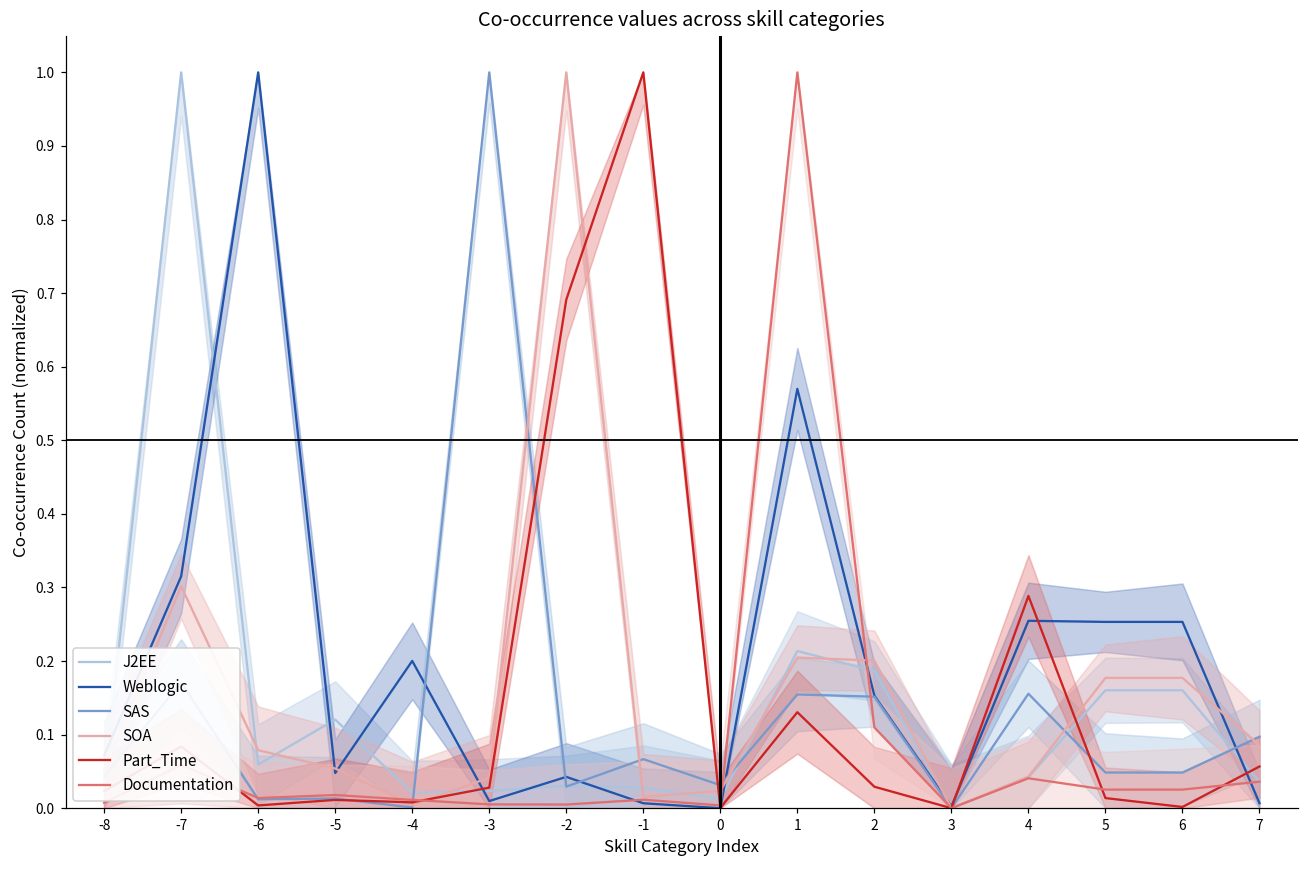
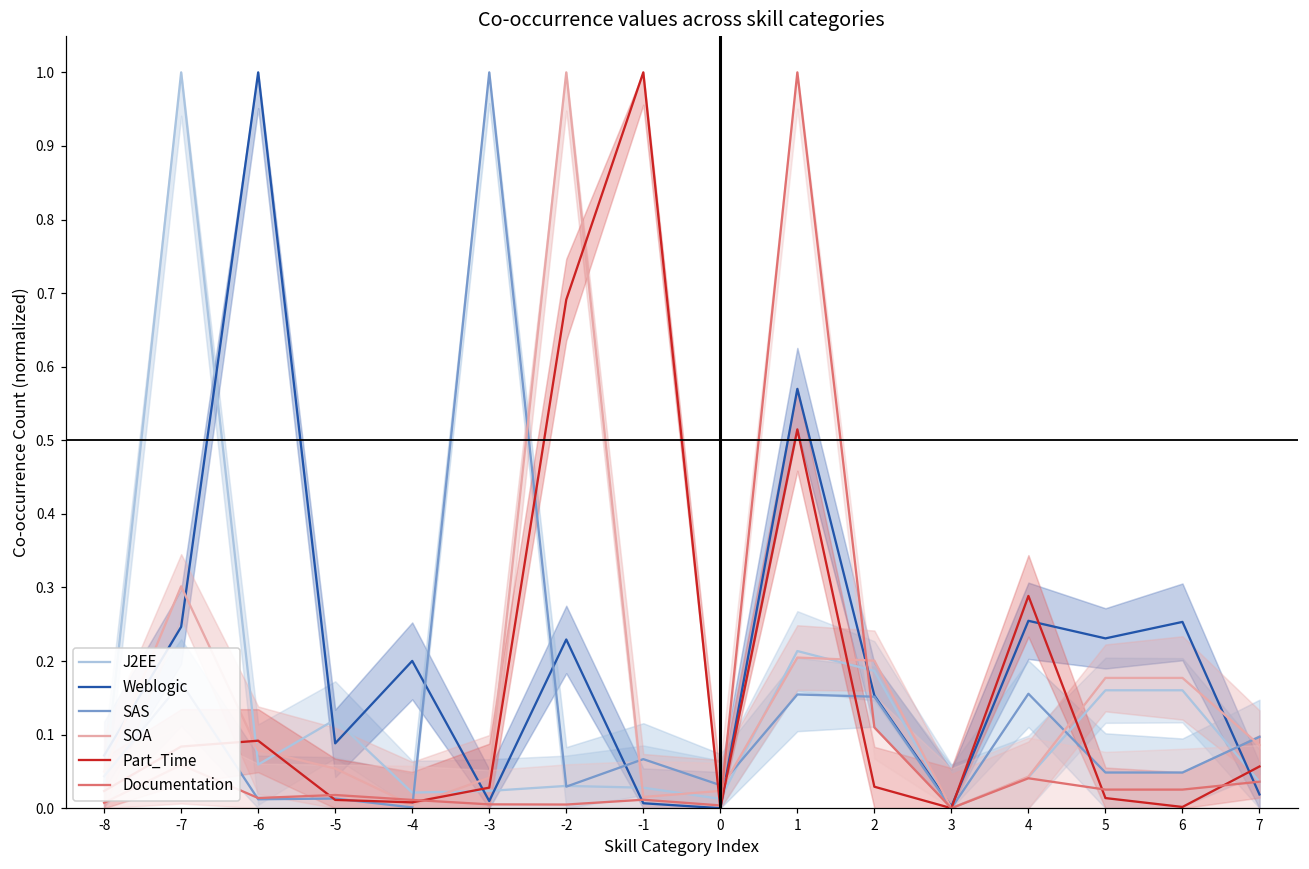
Weblogic, -7: 0.32 -> 0.25
Part_Time, -6: 0.00 -> 0.09
Weblogic, -5: 0.05 -> 0.09
Weblogic, -2: 0.04 -> 0.23
Part_Time, 1: 0.13 -> 0.51
Weblogic, 5: 0.25 -> 0.23
Weblogic, 7: 0.01 -> 0.02
